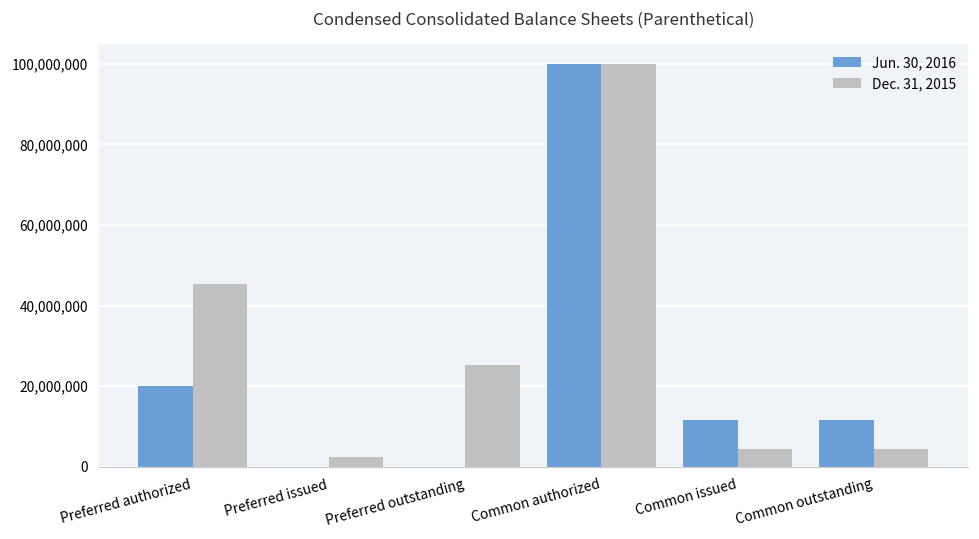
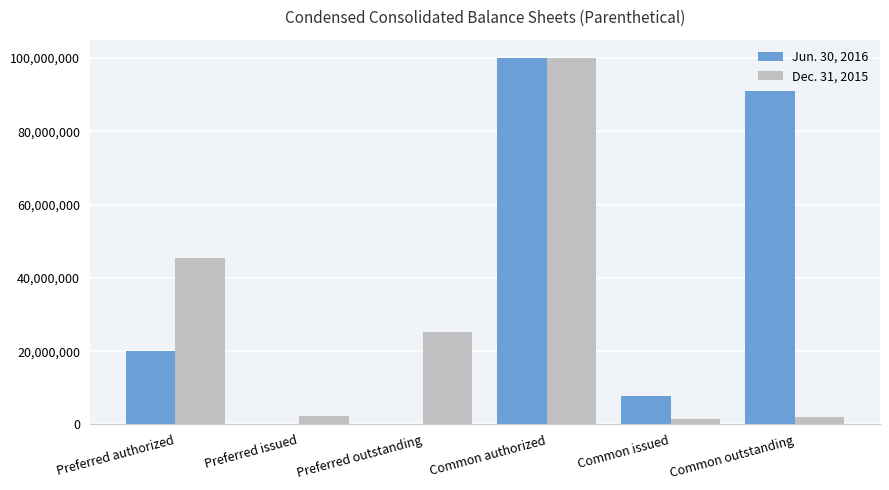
Jun. 30, 2016, Common issued: 12,000,000 -> 8,000,000
Dec. 31, 2015, Common issued: 5,000,000 -> 1,000,000
Jun. 30, 2016, Common outstanding: 12,000,000 -> 91,000,000
Dec. 31, 2015, Common outstanding: 5,000,000 -> 2,000,000
